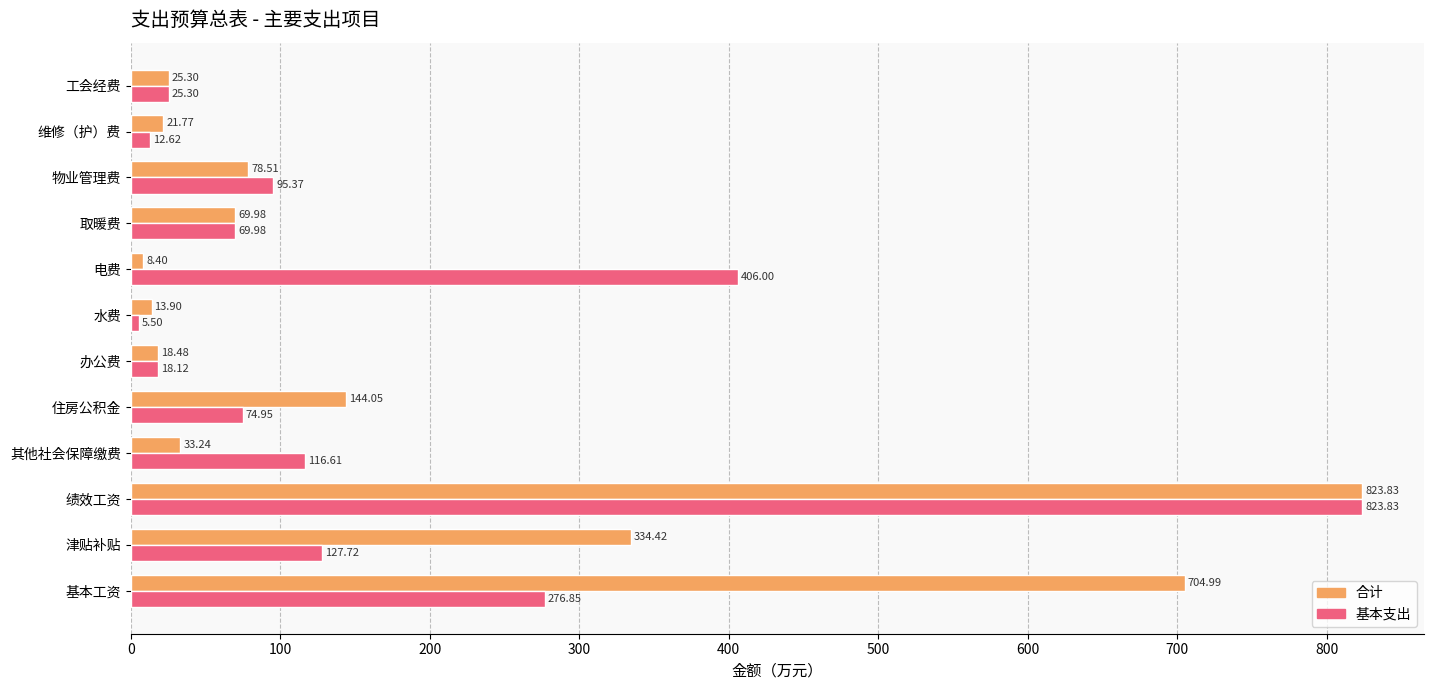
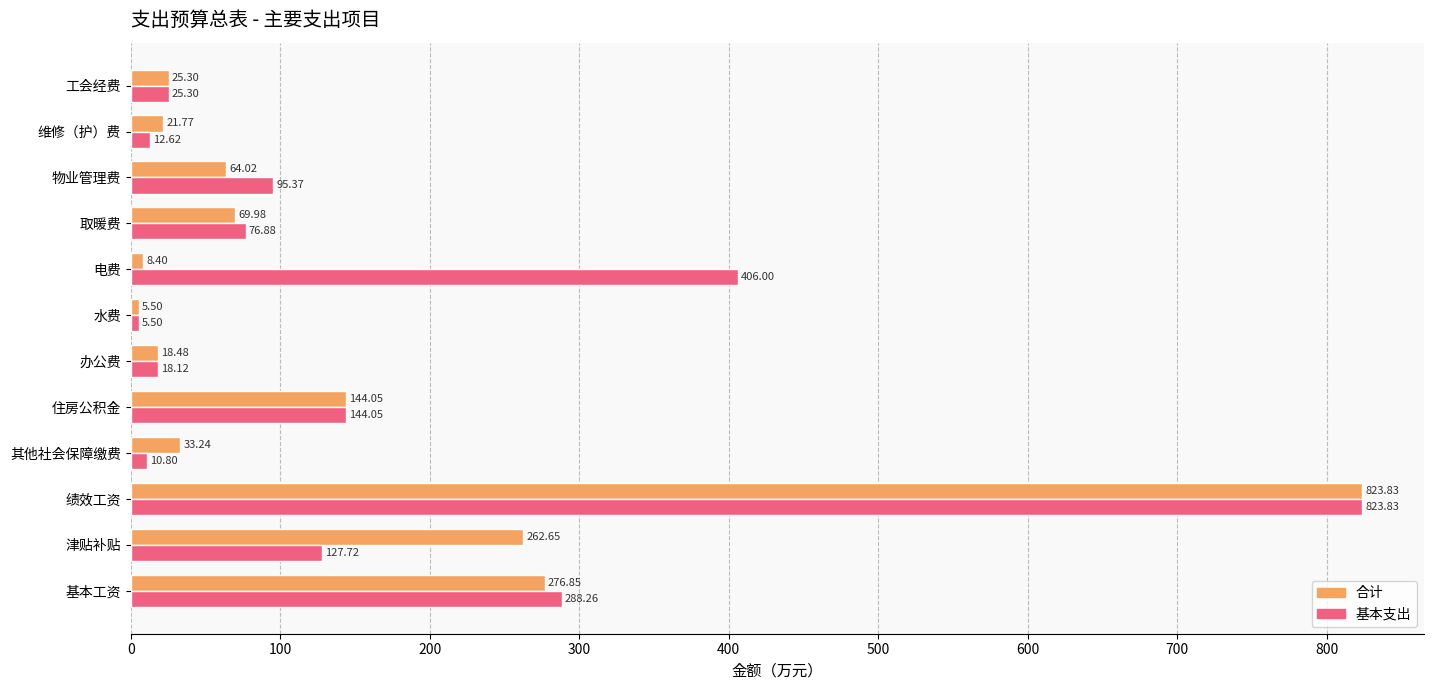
合计, 物业管理费: 78.51 -> 64.02
基本支出, 取暖费: 69.98 -> 76.88
合计, 水费: 13.90 -> 5.50
基本支出, 住房公积金: 74.95 -> 144.05
基本支出, 其他社会保障缴费: 116.61 -> 10.80
合计, 津贴补贴: 334.42 -> 262.65
合计, 基本工资: 704.99 -> 276.85
基本支出, 基本工资: 276.85 -> 288.26
